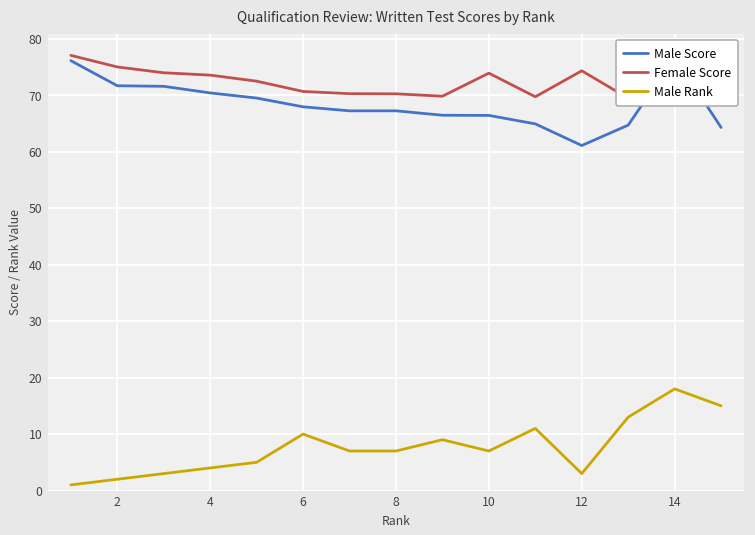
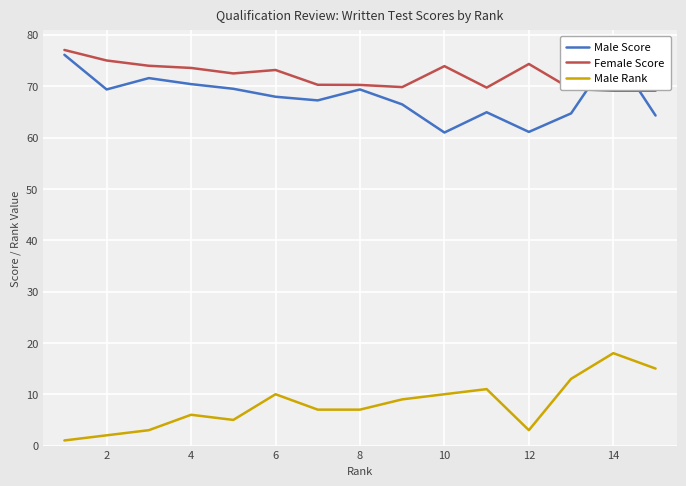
Male Score, 2: 72 -> 69
Male Rank, 4: 4 -> 6
Female Score, 6: 71 -> 73
Male Score, 8: 67 -> 69
Male Score, 10: 66 -> 61
Male Rank, 10: 7 -> 10
